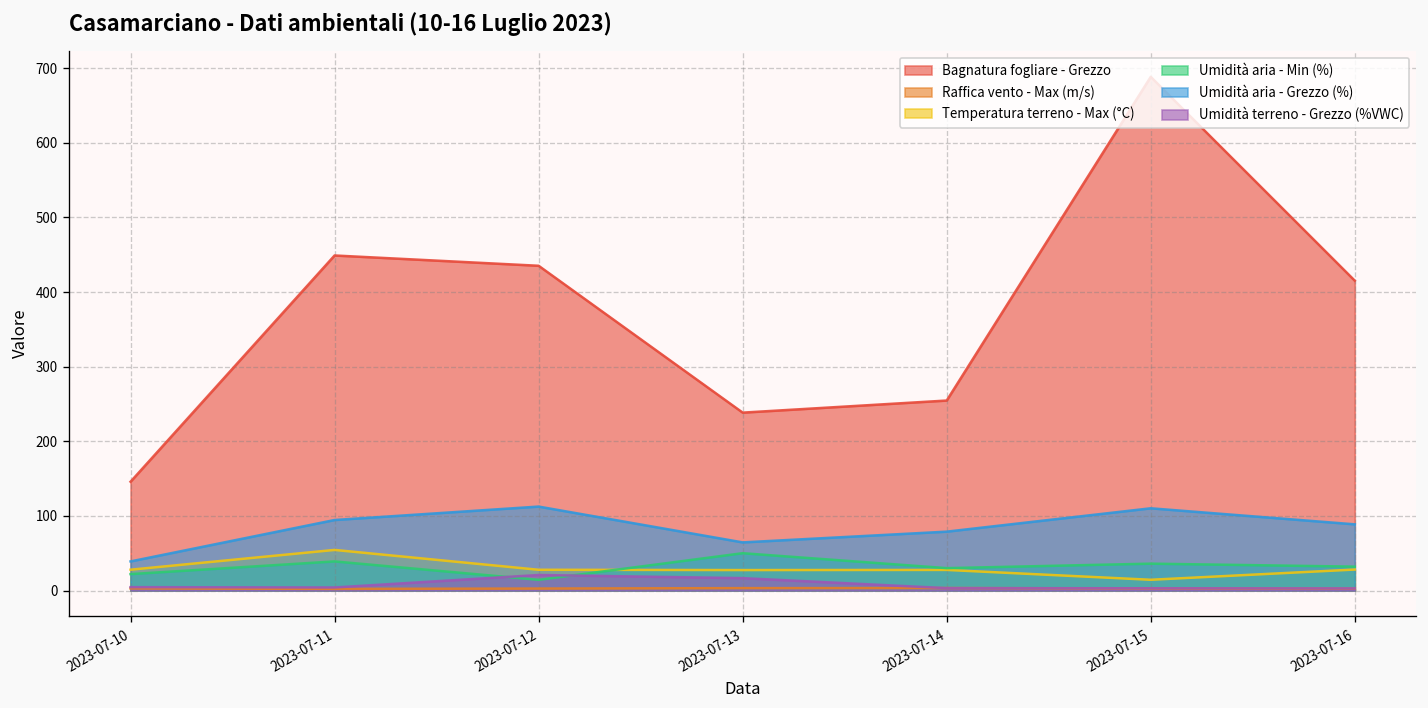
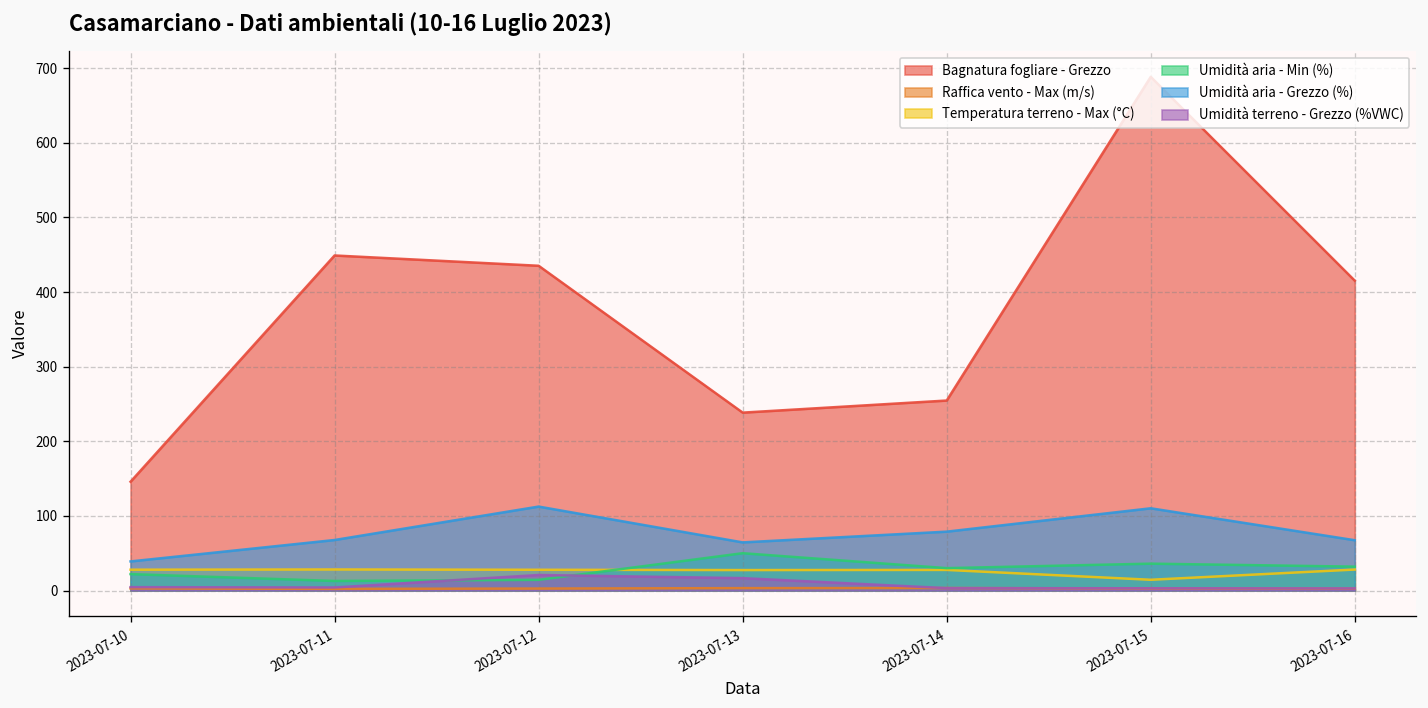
Temperatura terreno - Max (°C), 2023-07-11: 50 -> 30
Umidità aria - Min (%), 2023-07-11: 40 -> 10
Umidità aria - Grezzo (%), 2023-07-11: 90 -> 70
Umidità aria - Grezzo (%), 2023-07-16: 90 -> 70
